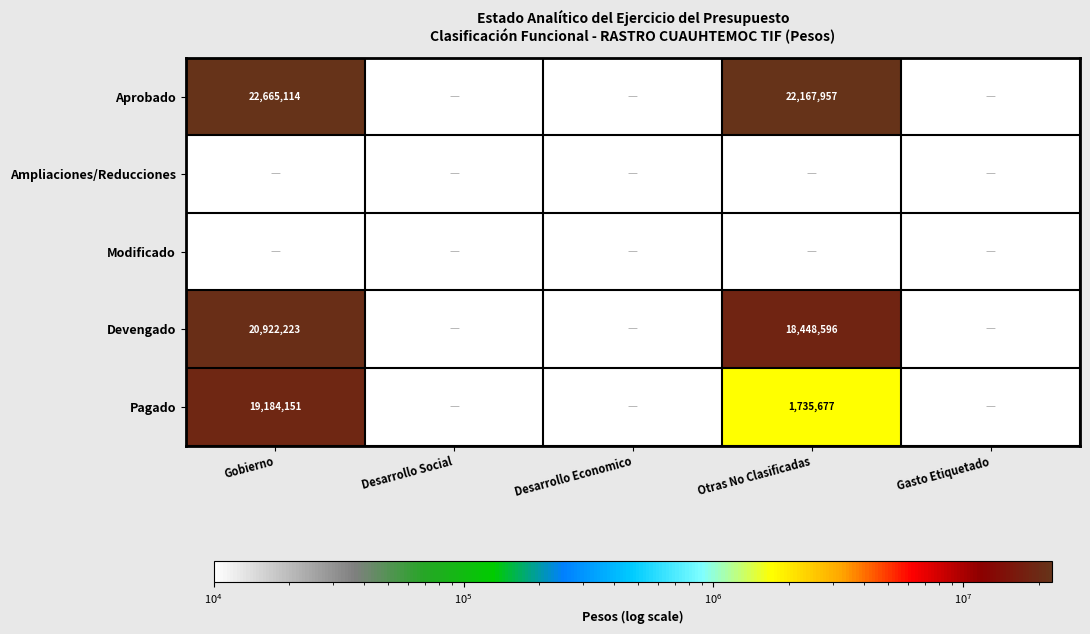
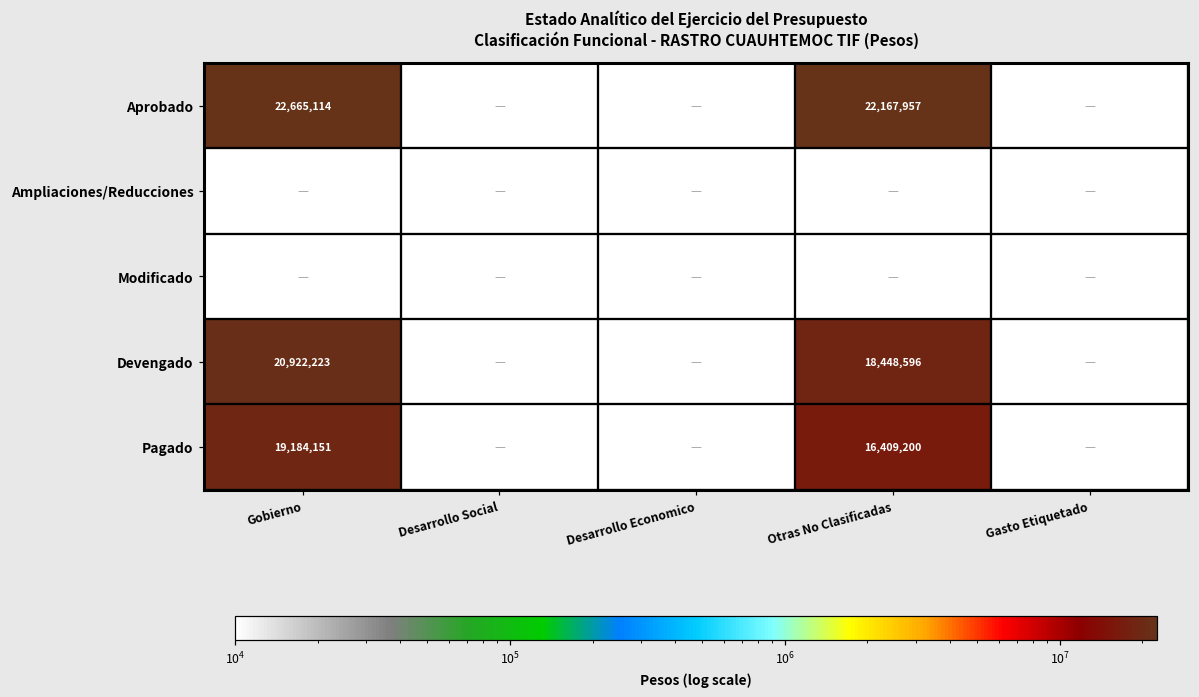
Pagado, Otras No Clasificadas: 1,735,677 -> 16,409,200
